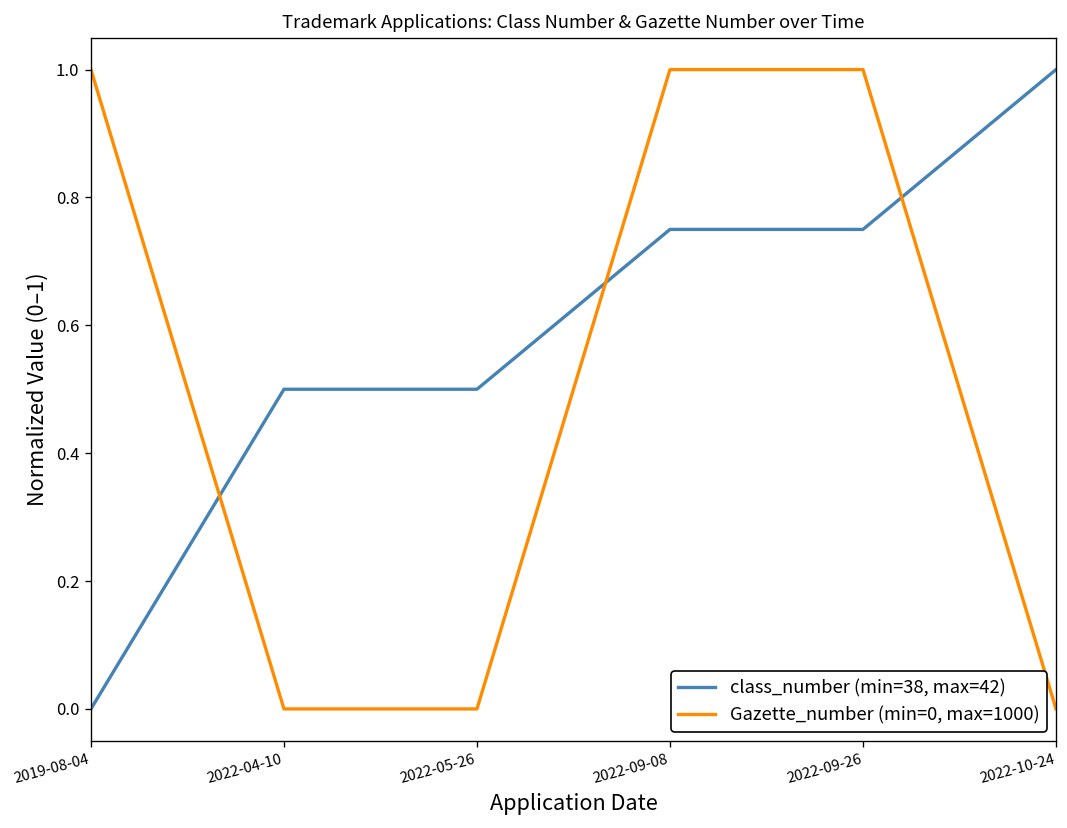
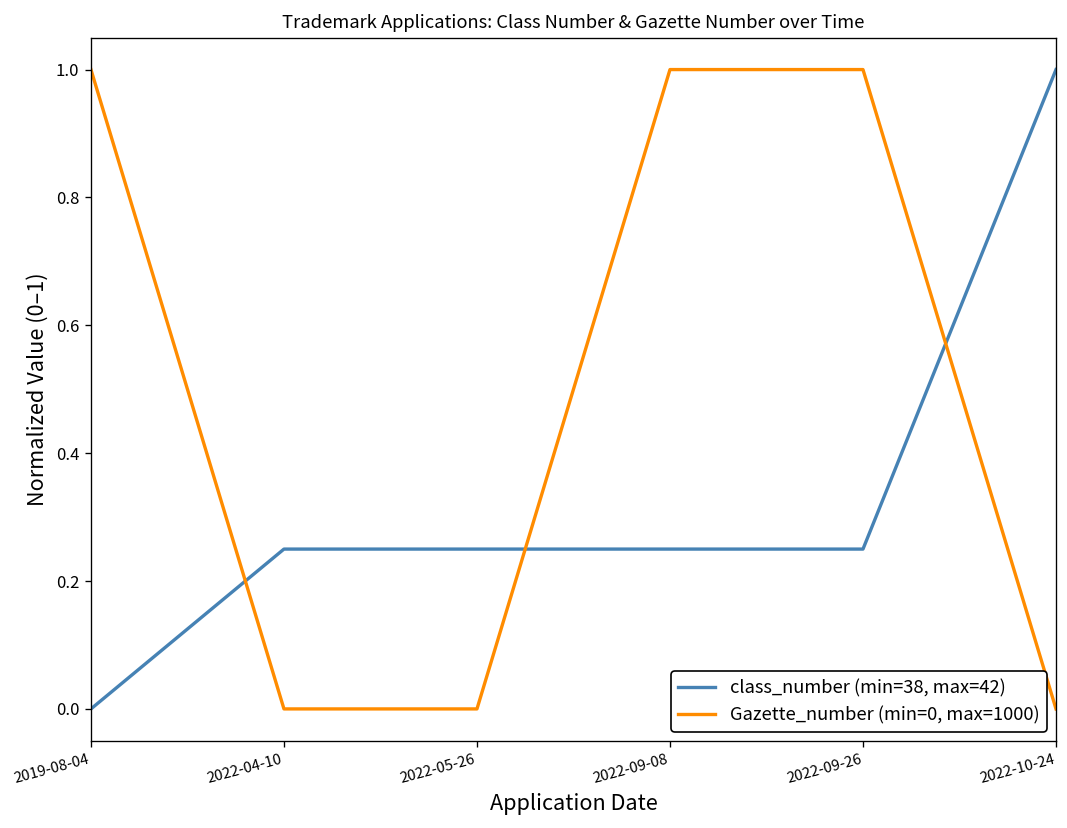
class_number (min=38, max=42), 2022-04-10: 0.50 -> 0.25
class_number (min=38, max=42), 2022-05-26: 0.50 -> 0.25
class_number (min=38, max=42), 2022-09-08: 0.75 -> 0.25
class_number (min=38, max=42), 2022-09-26: 0.75 -> 0.25
